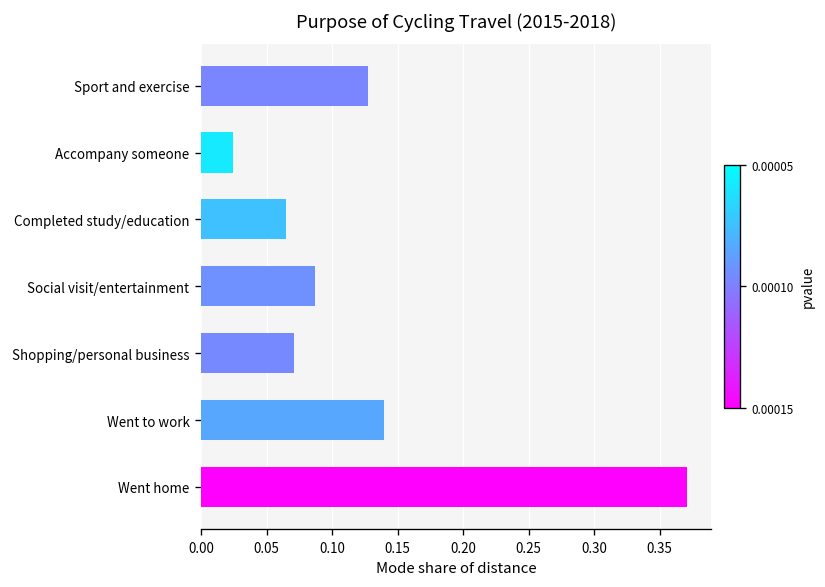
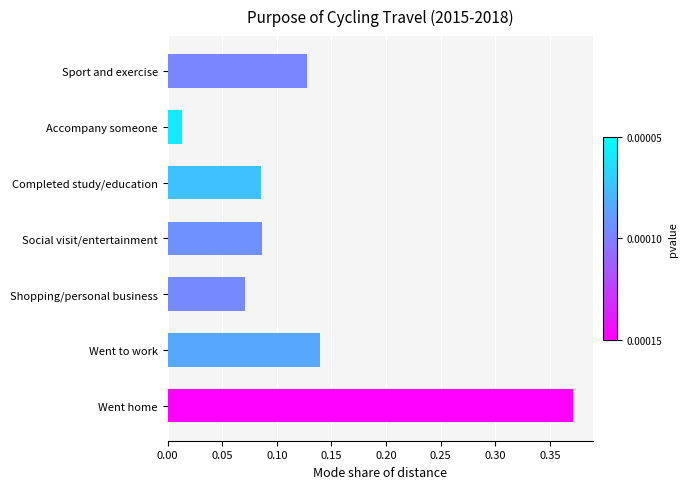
Accompany someone: 0.024 -> 0.013
Completed study/education: 0.065 -> 0.086
